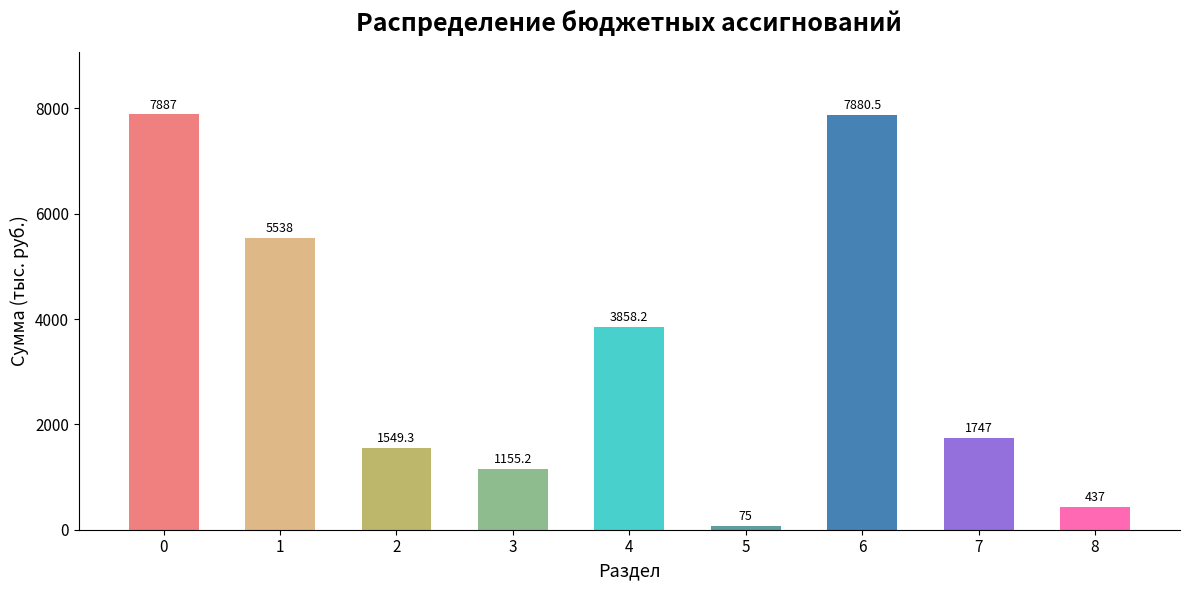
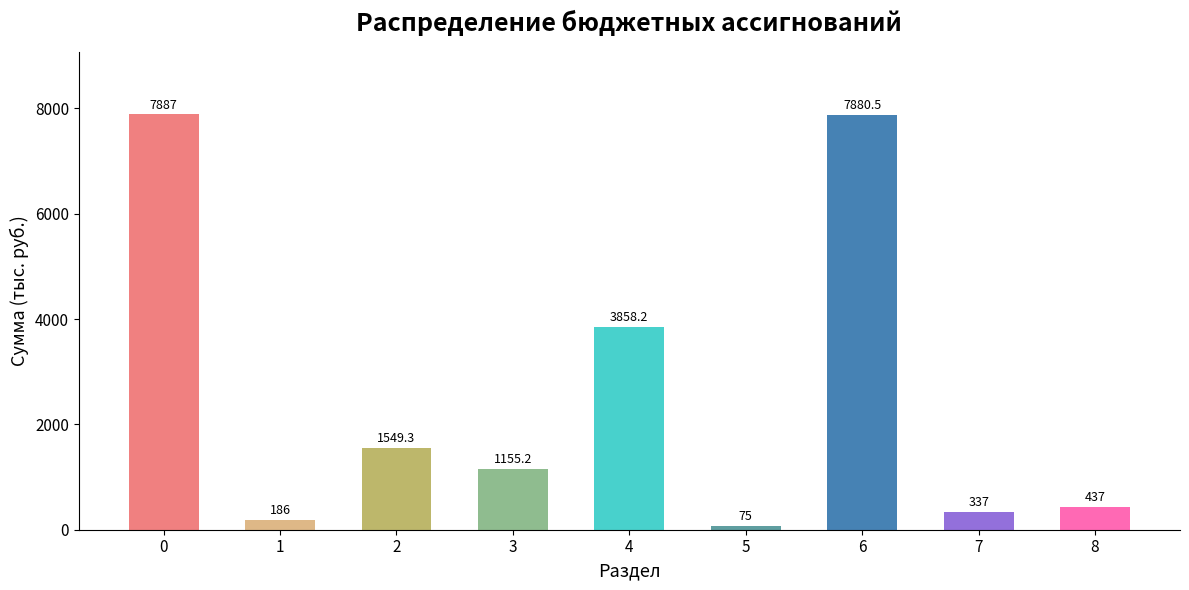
1: 5538 -> 186
7: 1747 -> 337
